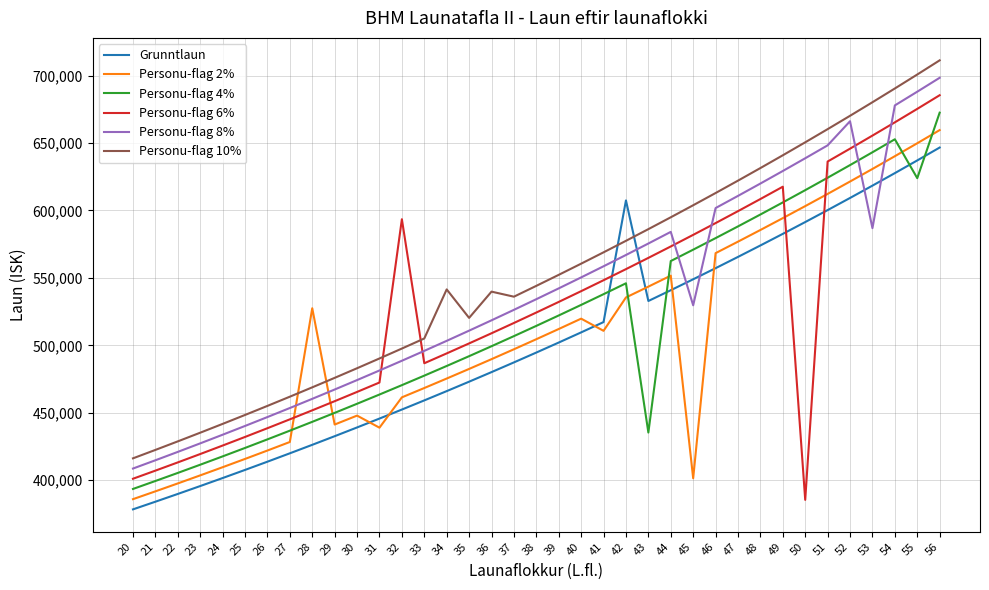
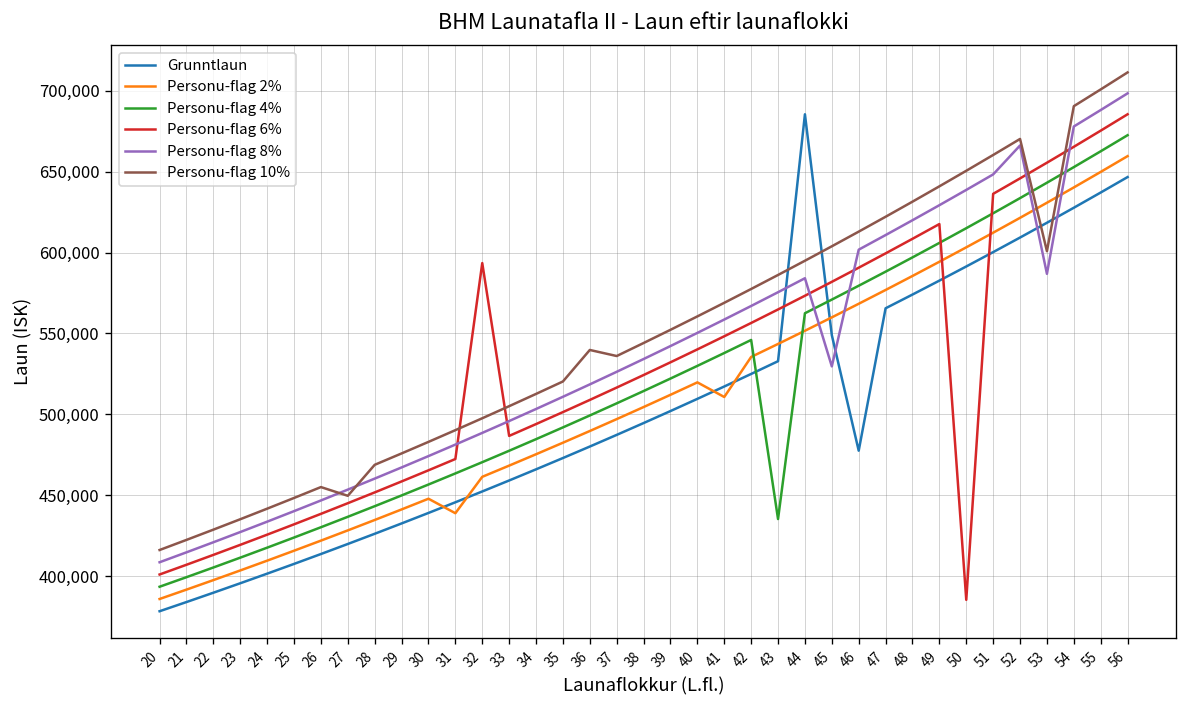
Personu-flag 10%, 27: 462,000 -> 450,000
Personu-flag 2%, 28: 527,000 -> 435,000
Personu-flag 10%, 34: 541,000 -> 513,000
Grunntlaun, 42: 607,000 -> 525,000
Grunntlaun, 44: 541,000 -> 685,000
Personu-flag 2%, 45: 401,000 -> 560,000
Grunntlaun, 46: 557,000 -> 478,000
Personu-flag 10%, 53: 680,000 -> 601,000
Personu-flag 4%, 55: 624,000 -> 663,000
